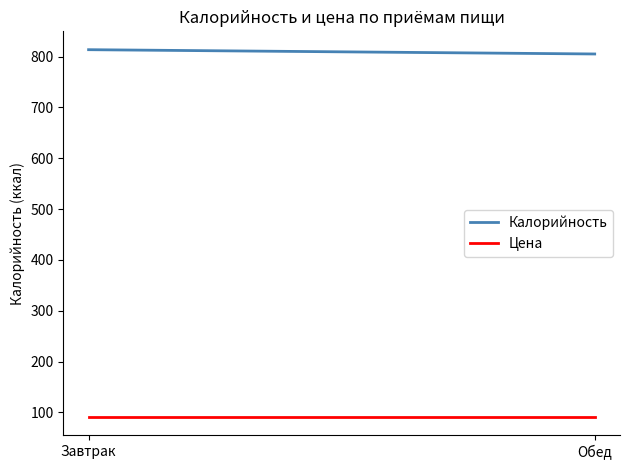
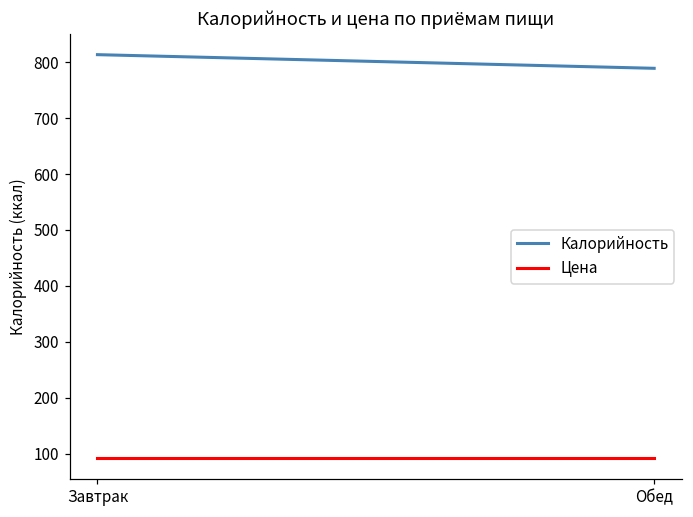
Калорийность, Обед: 810 -> 790
